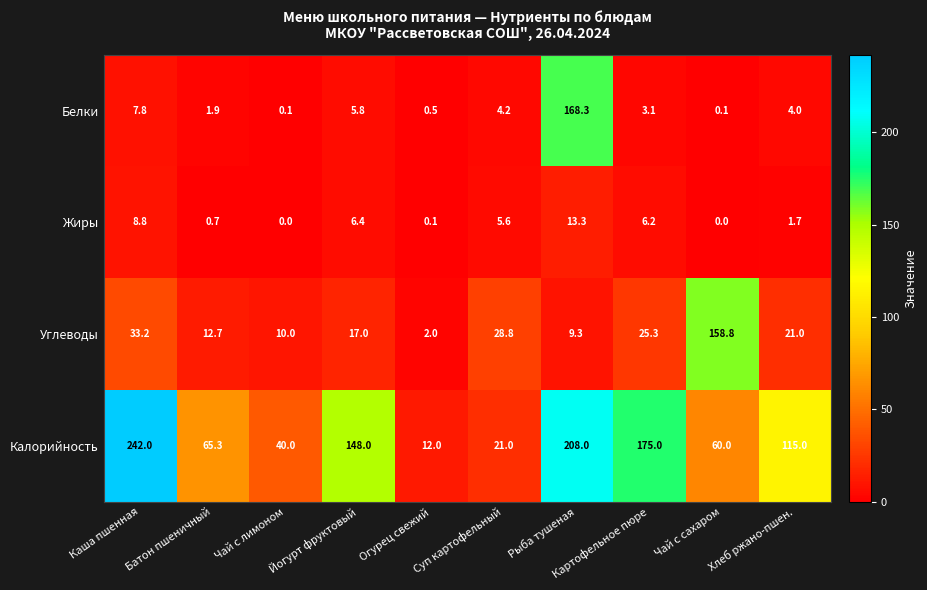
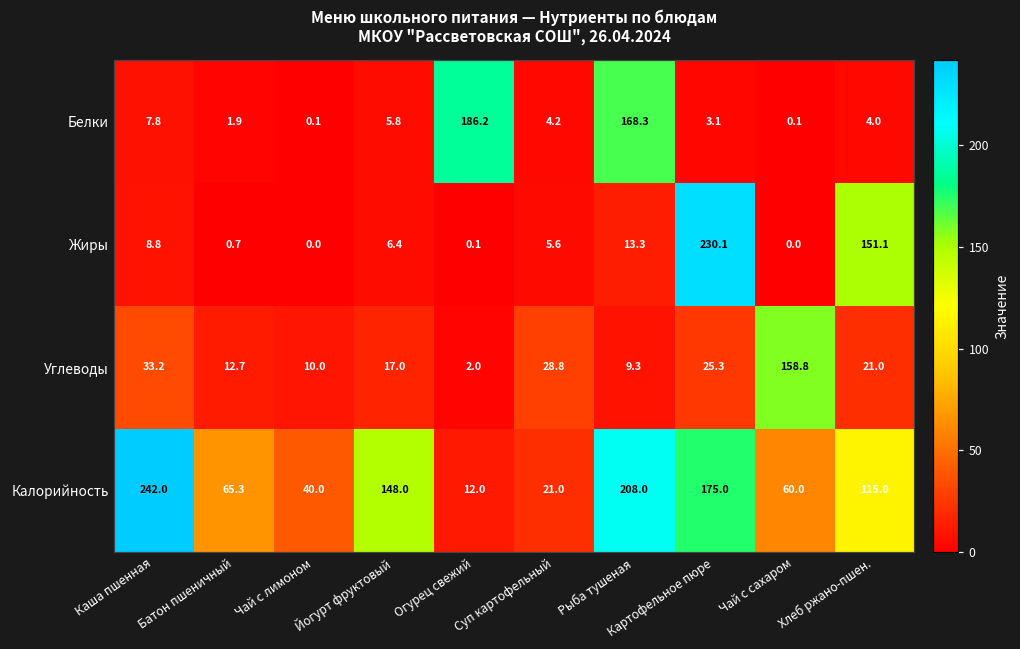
Белки, Огурец свежий: 0.5 -> 186.2
Жиры, Картофельное пюре: 6.2 -> 230.1
Жиры, Хлеб ржано-пшен.: 1.7 -> 151.1
